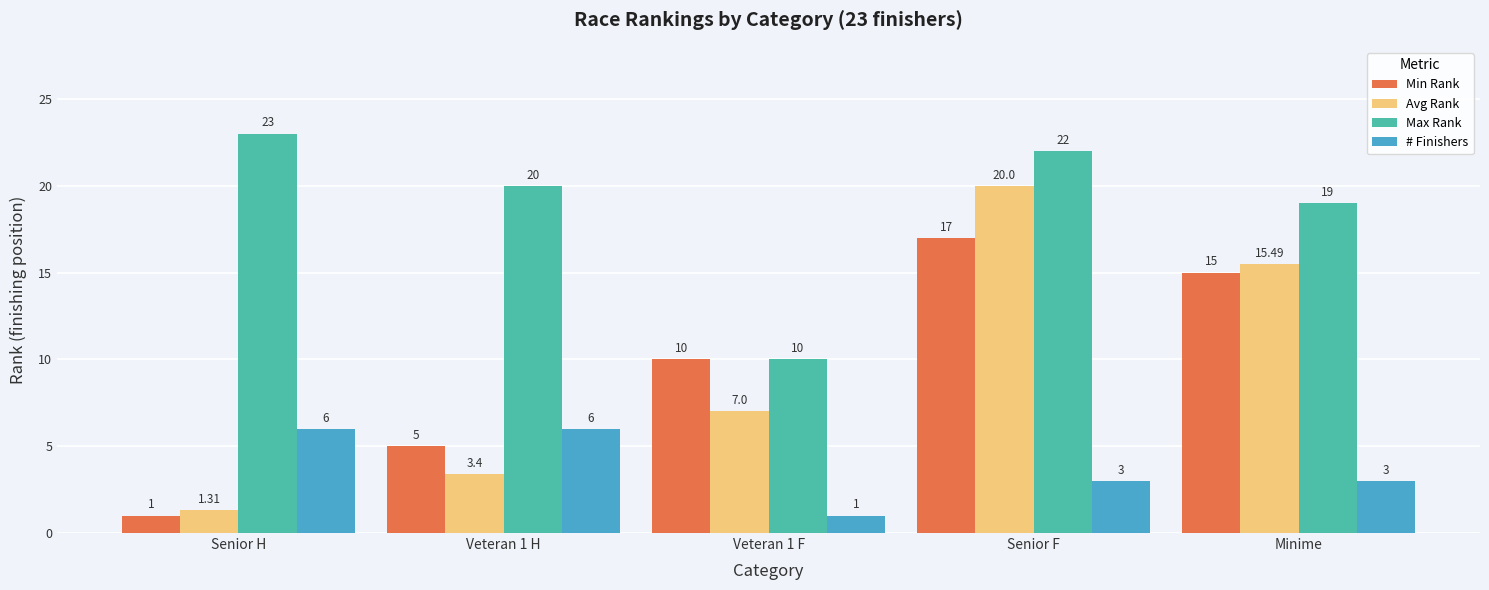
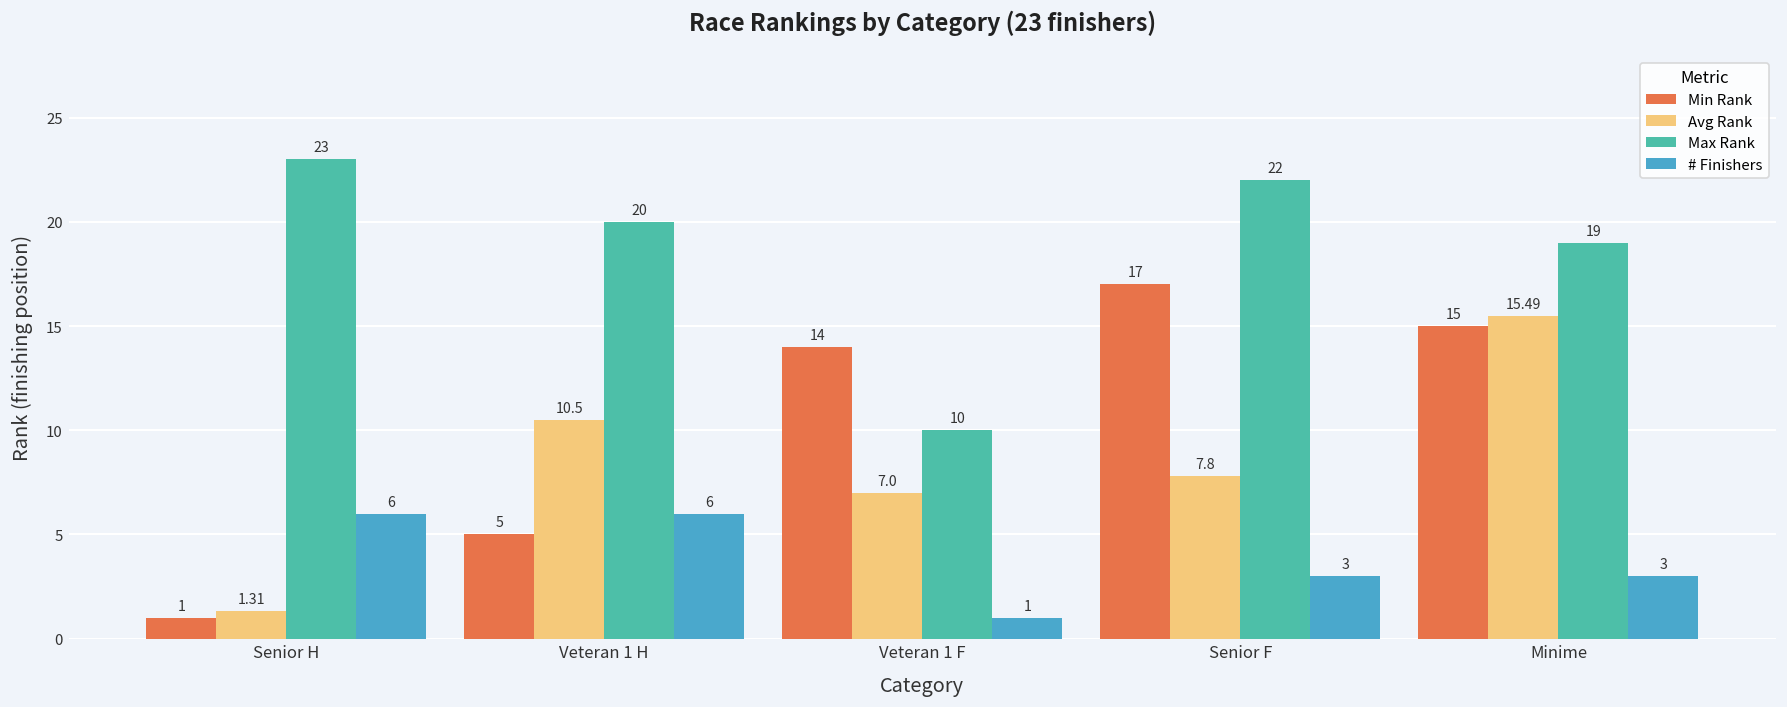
Avg Rank, Veteran 1 H: 3.4 -> 10.5
Min Rank, Veteran 1 F: 10 -> 14
Avg Rank, Senior F: 20.0 -> 7.8
